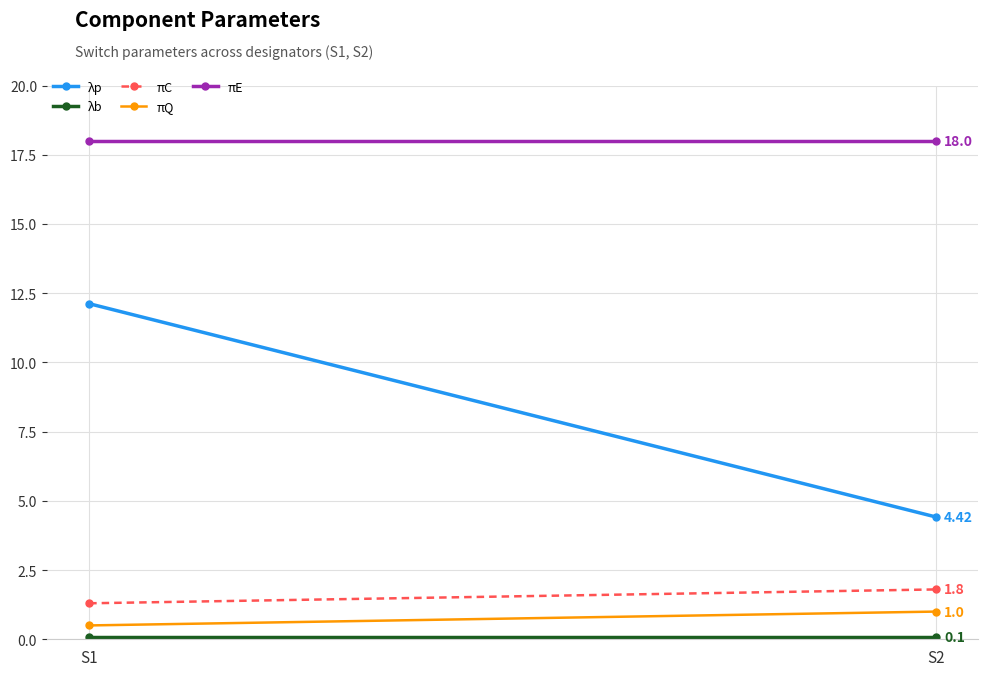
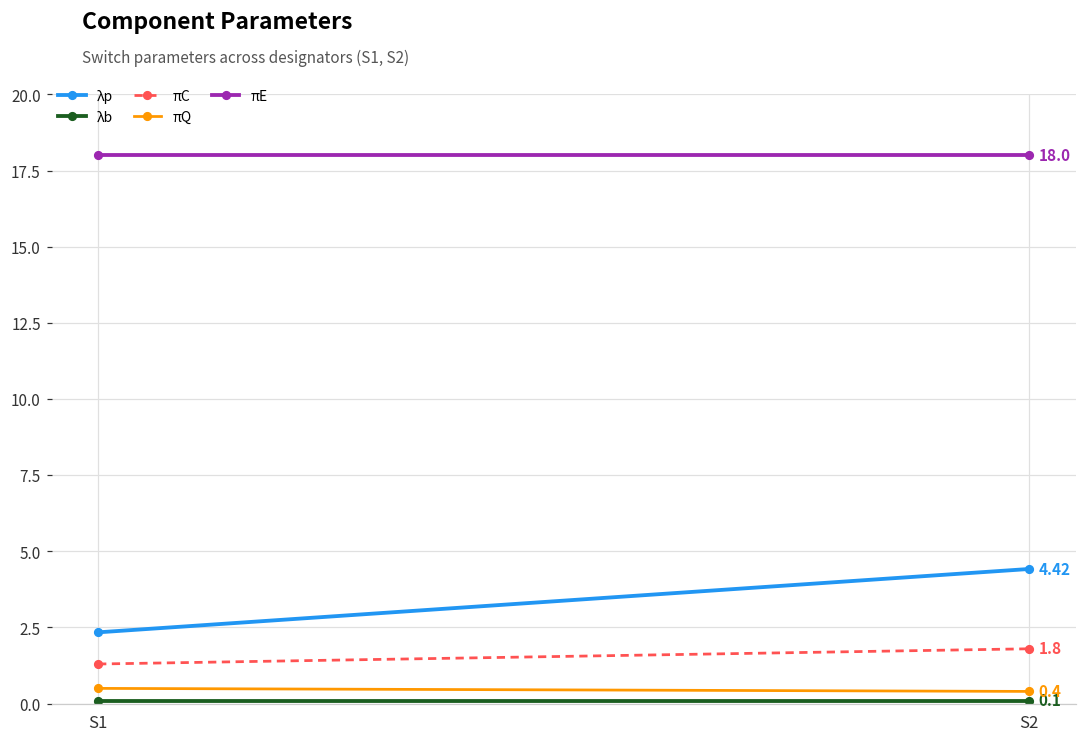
λp, S1: 12.1 -> 2.3
πQ, S2: 1.0 -> 0.4
